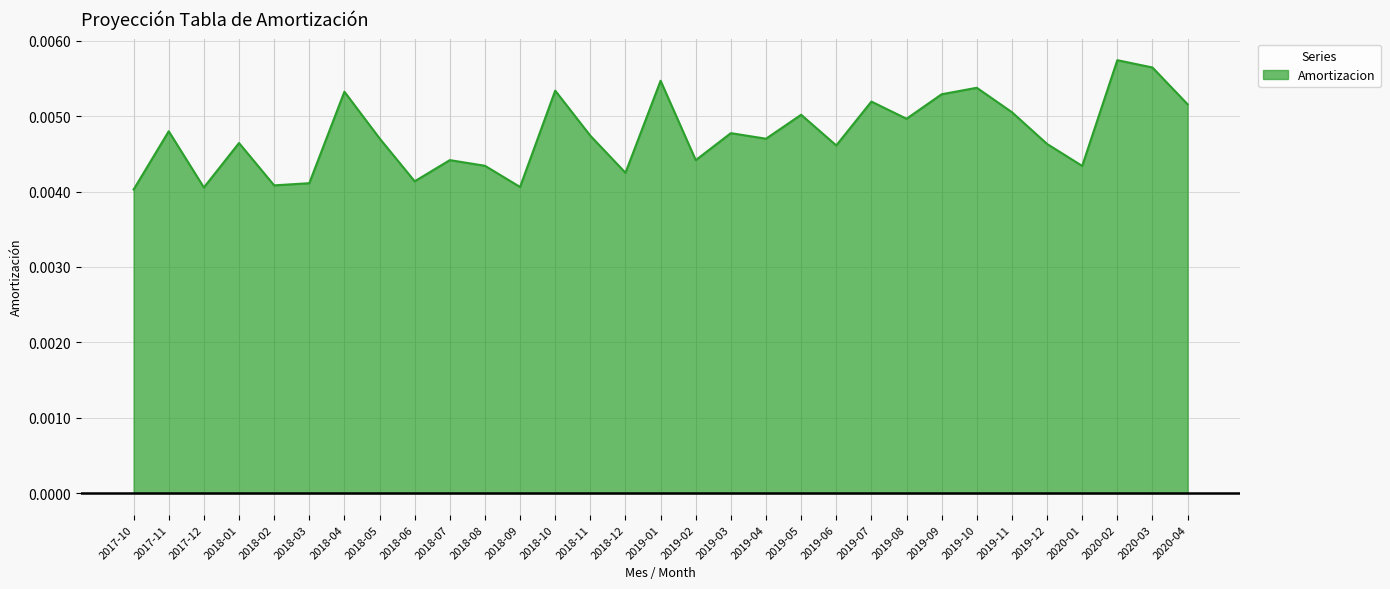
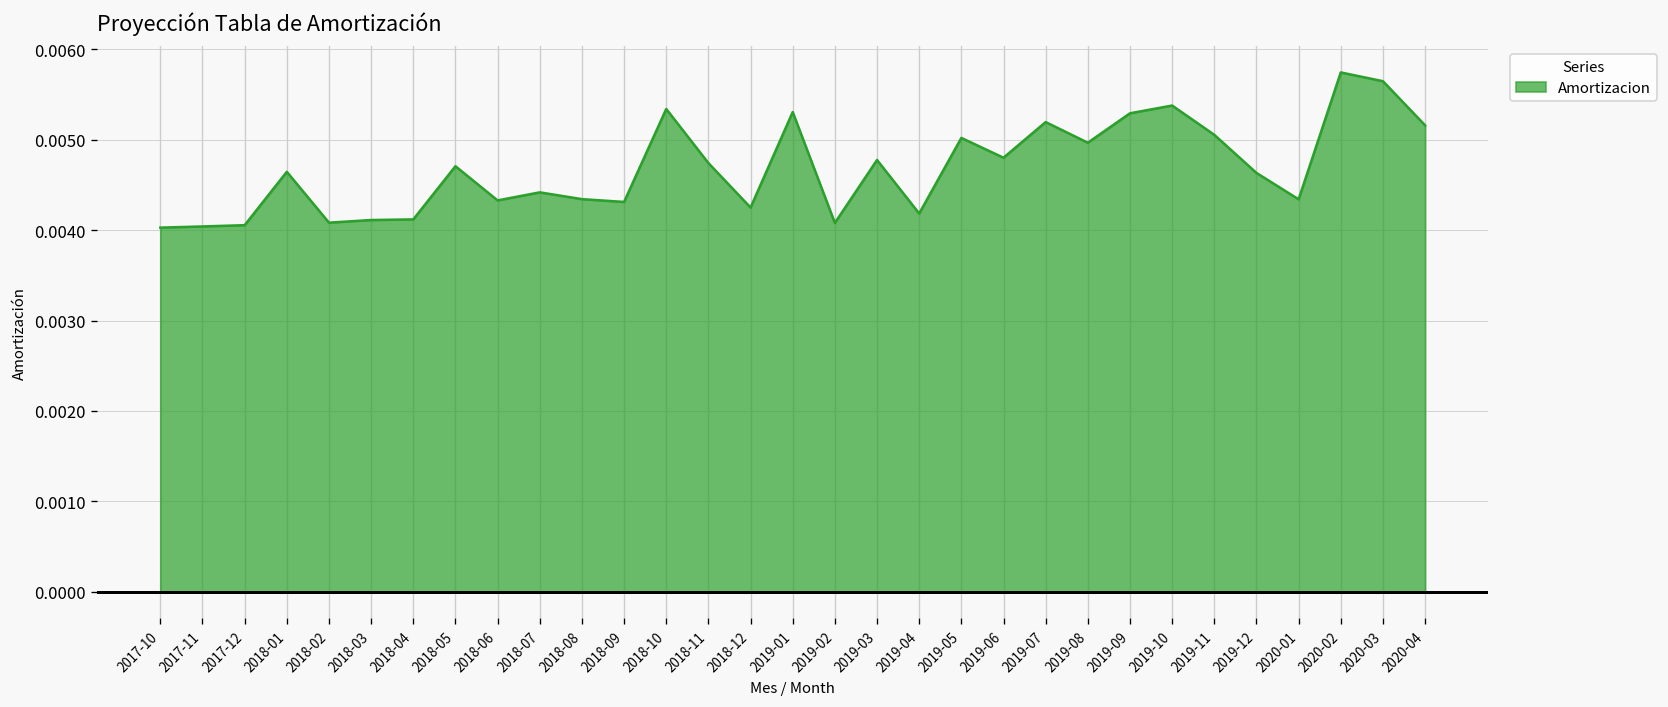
2017-11: 0.0048 -> 0.0040
2018-04: 0.0053 -> 0.0041
2018-06: 0.0041 -> 0.0043
2018-09: 0.0041 -> 0.0043
2019-01: 0.0055 -> 0.0053
2019-02: 0.0044 -> 0.0041
2019-04: 0.0047 -> 0.0042
2019-06: 0.0046 -> 0.0048
